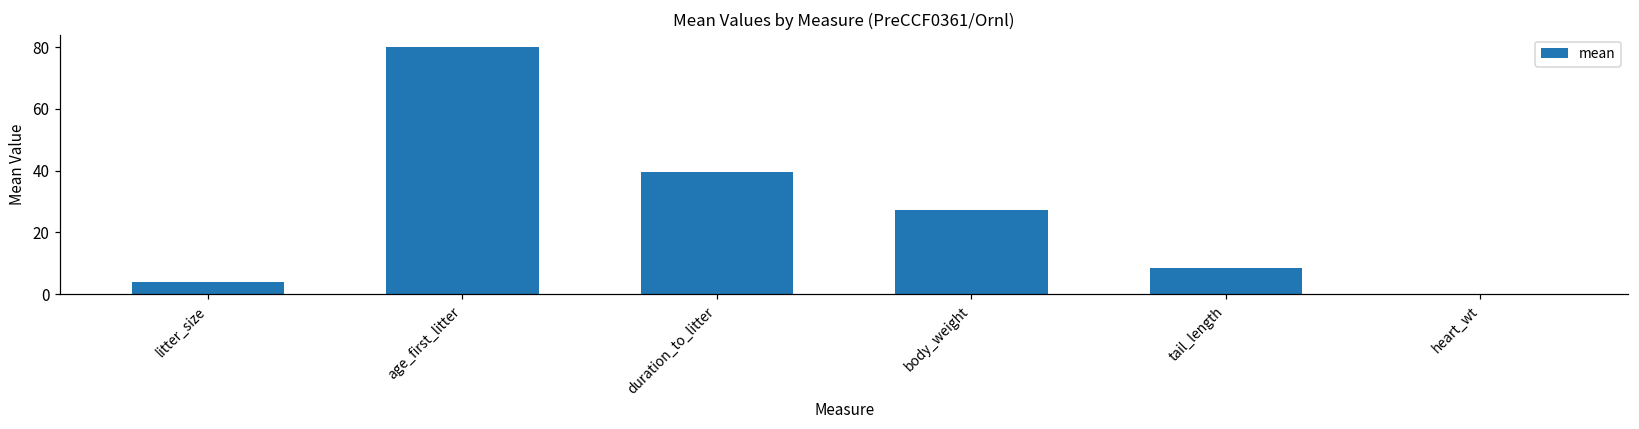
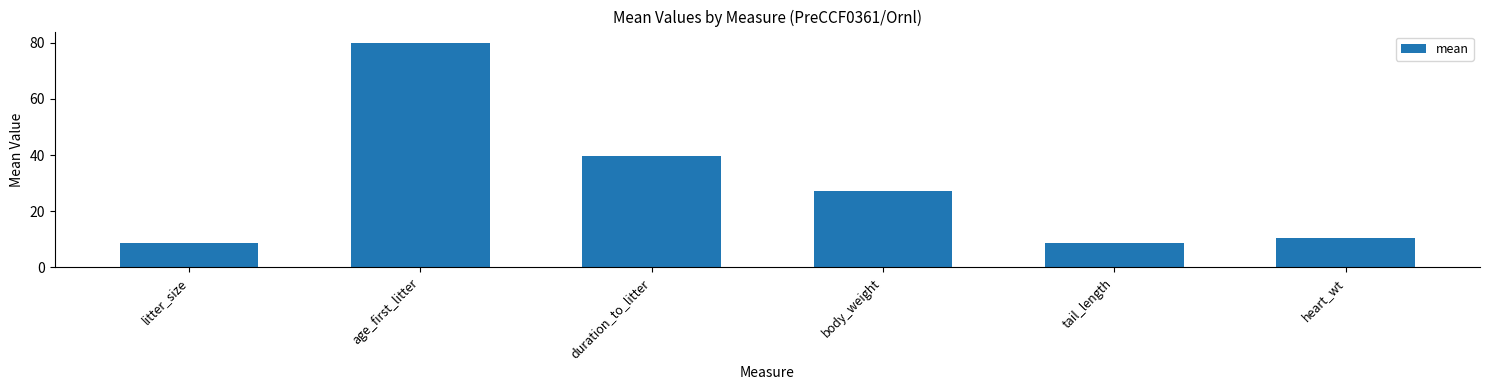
litter_size: 4 -> 9
heart_wt: 0 -> 11
